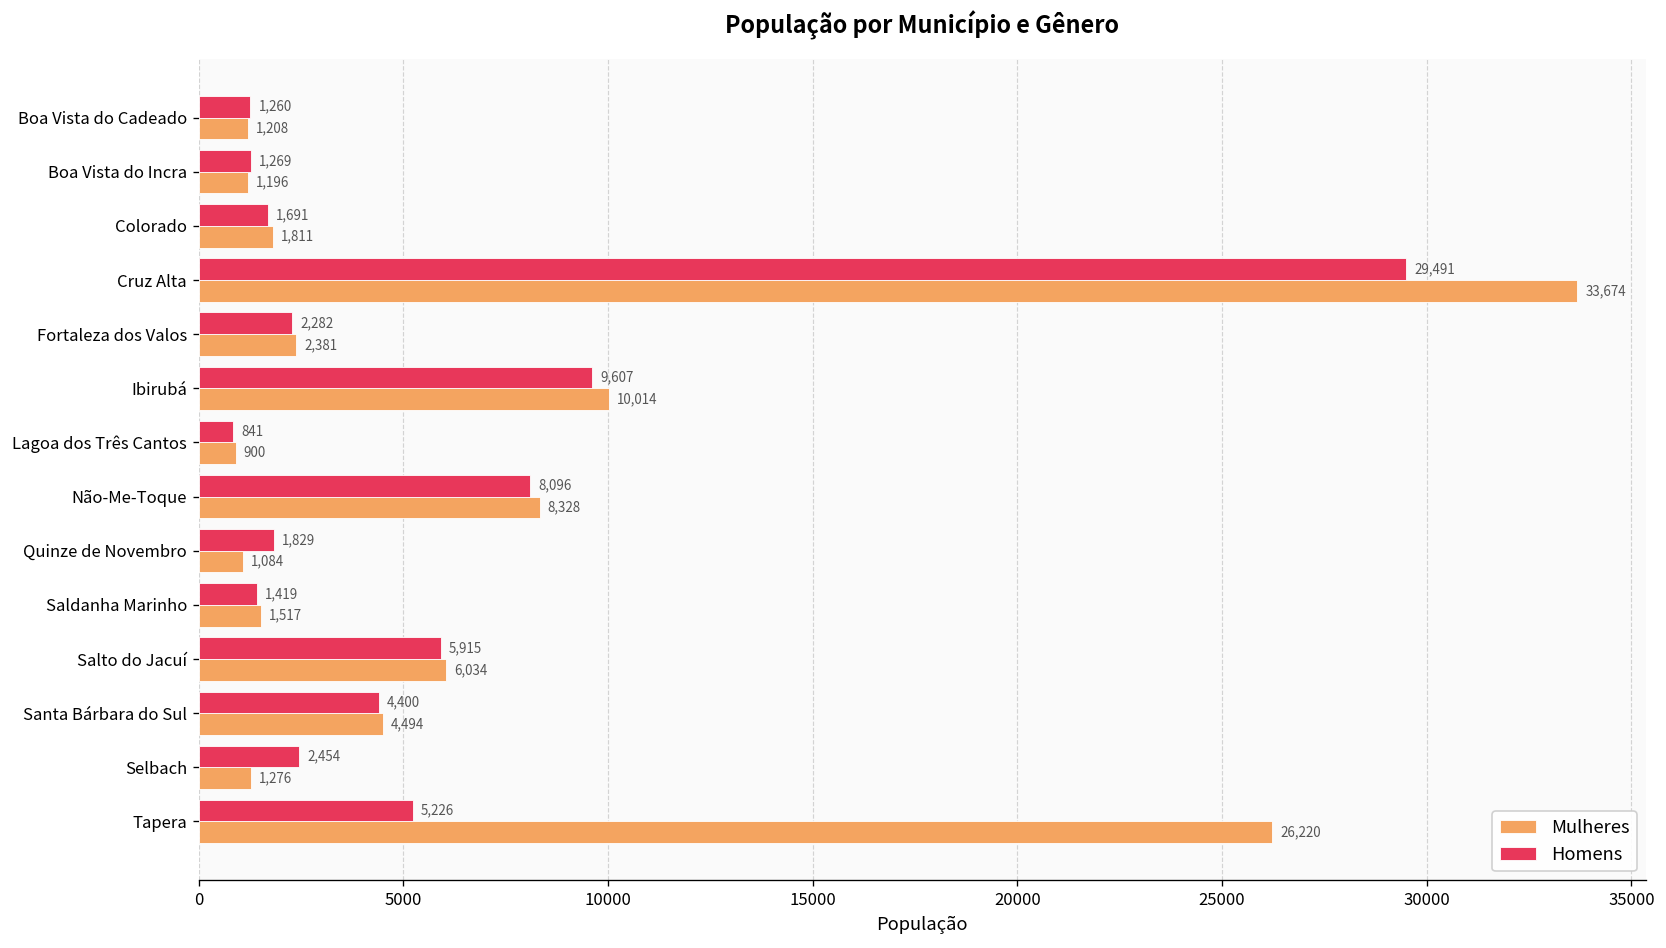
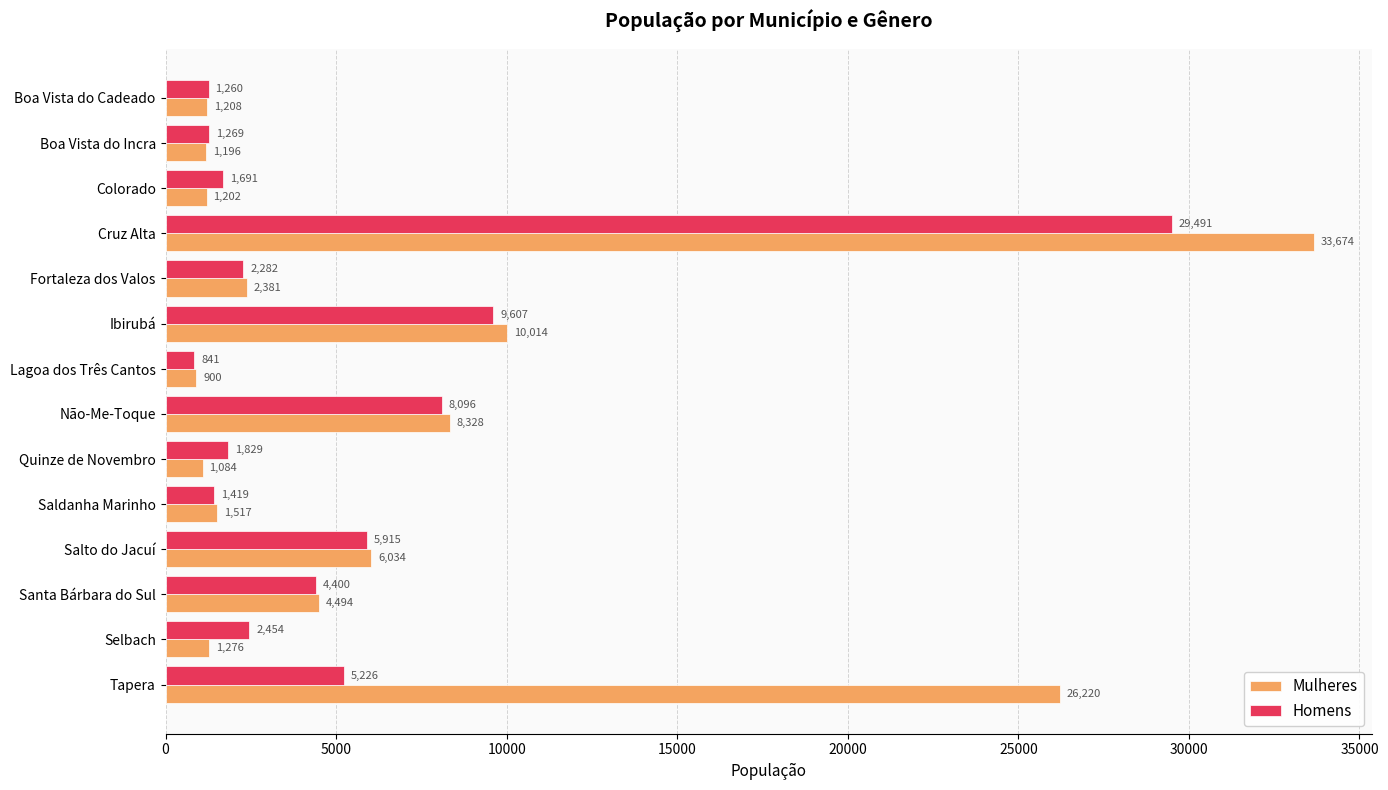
Mulheres, Colorado: 1,811 -> 1,202
